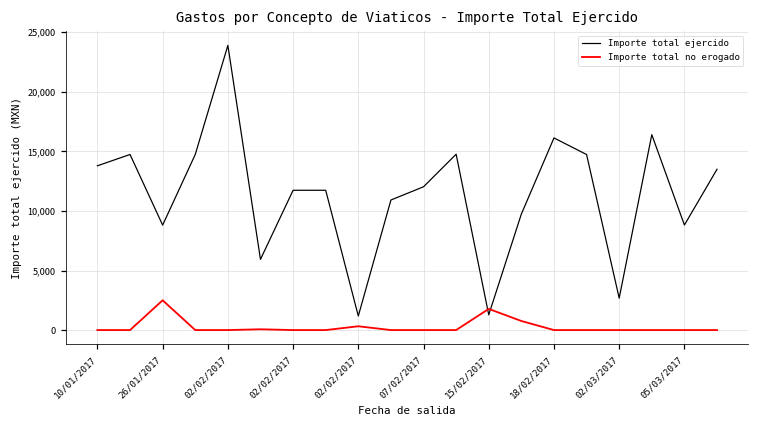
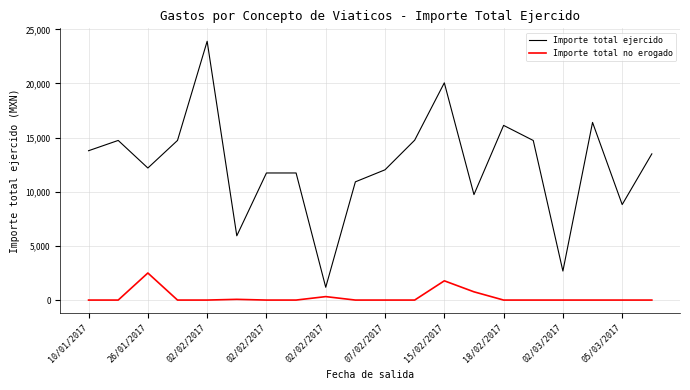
Importe total ejercido, 26/01/2017: 8,800 -> 12,200
Importe total ejercido, 15/02/2017: 1,300 -> 20,100
